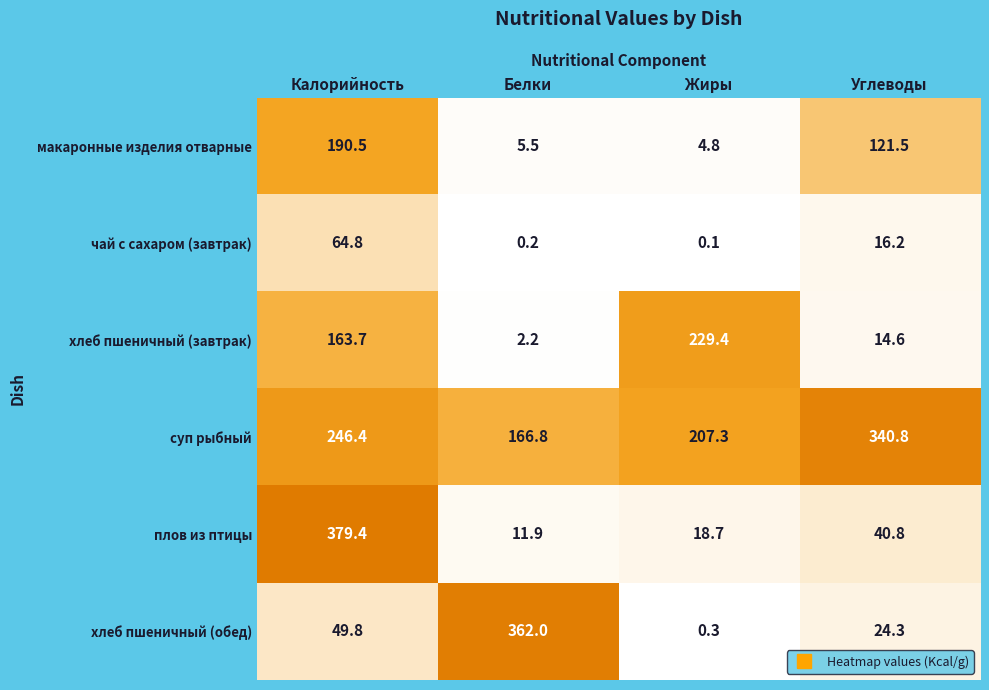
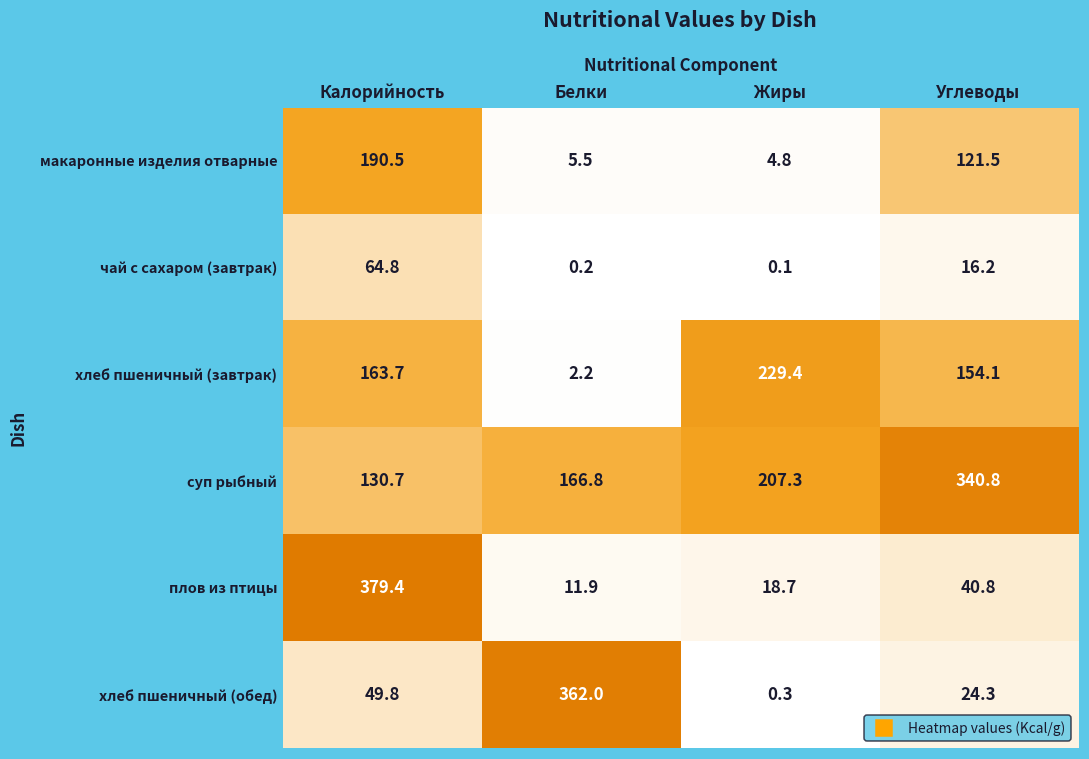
хлеб пшеничный (завтрак), Углеводы: 14.6 -> 154.1
суп рыбный, Калорийность: 246.4 -> 130.7
